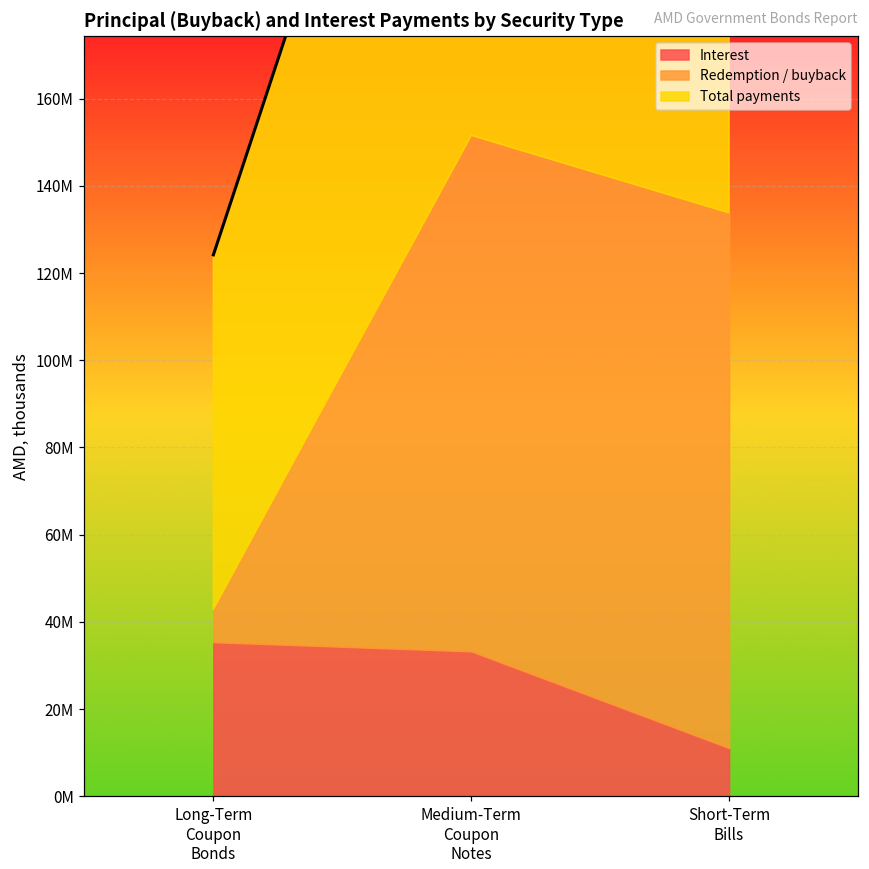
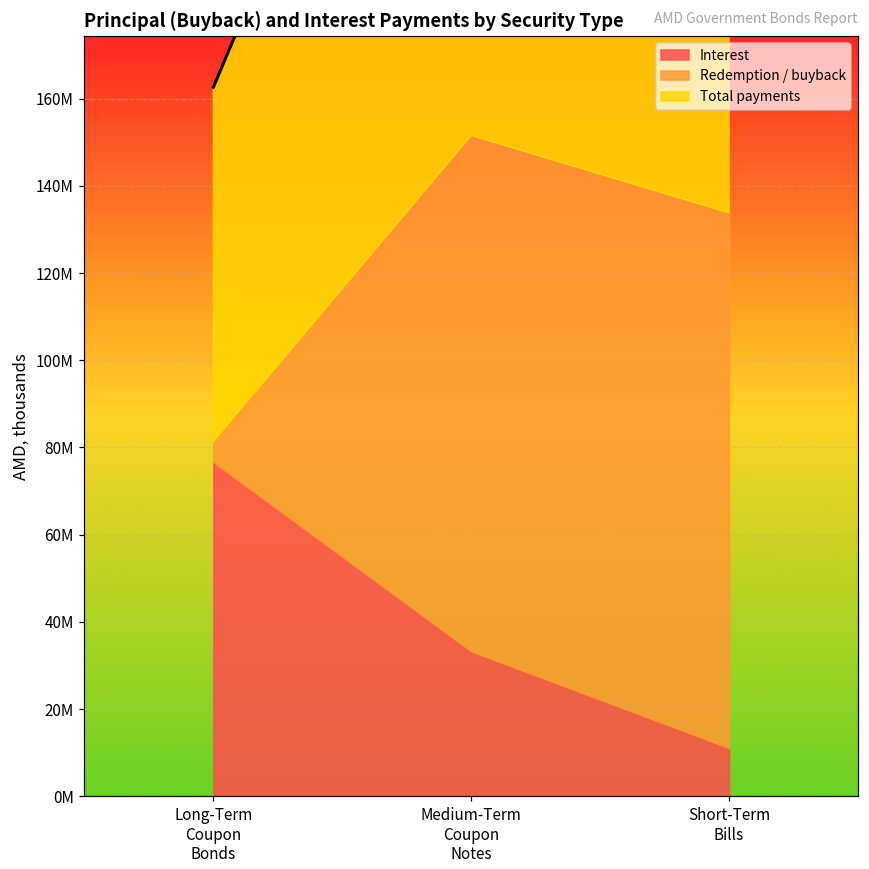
Interest, Long-Term Coupon Bonds: 35000000 -> 77000000
Redemption / buyback, Long-Term Coupon Bonds: 8000000 -> 5000000
